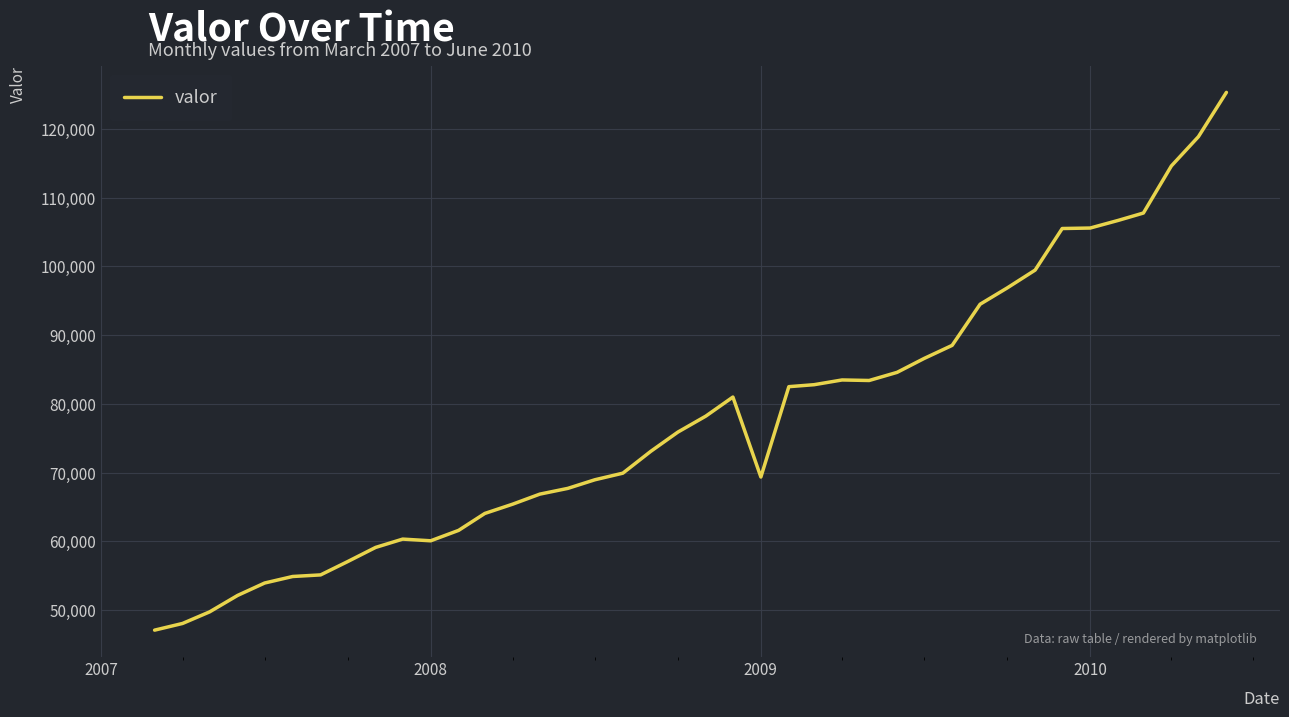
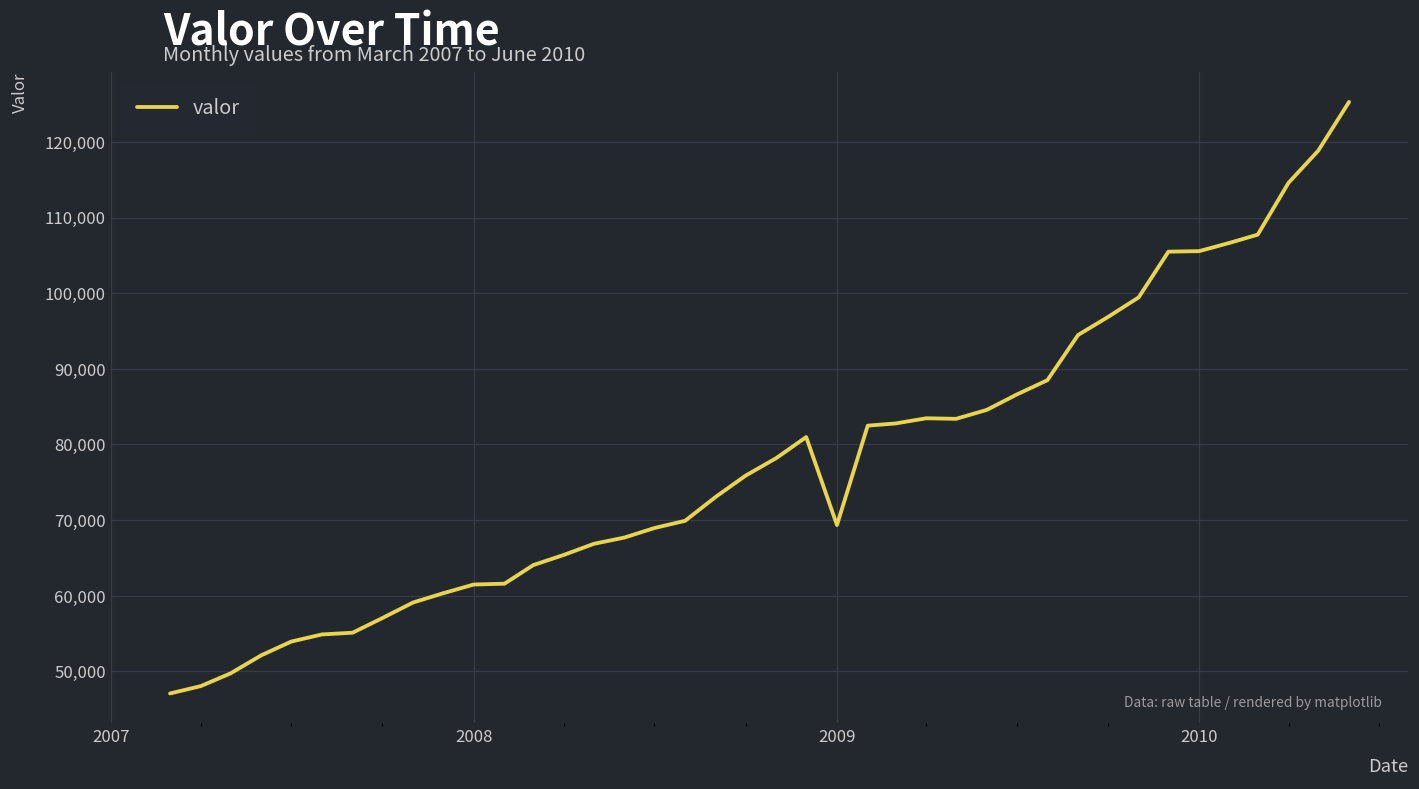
2008: 60,000 -> 61,000
